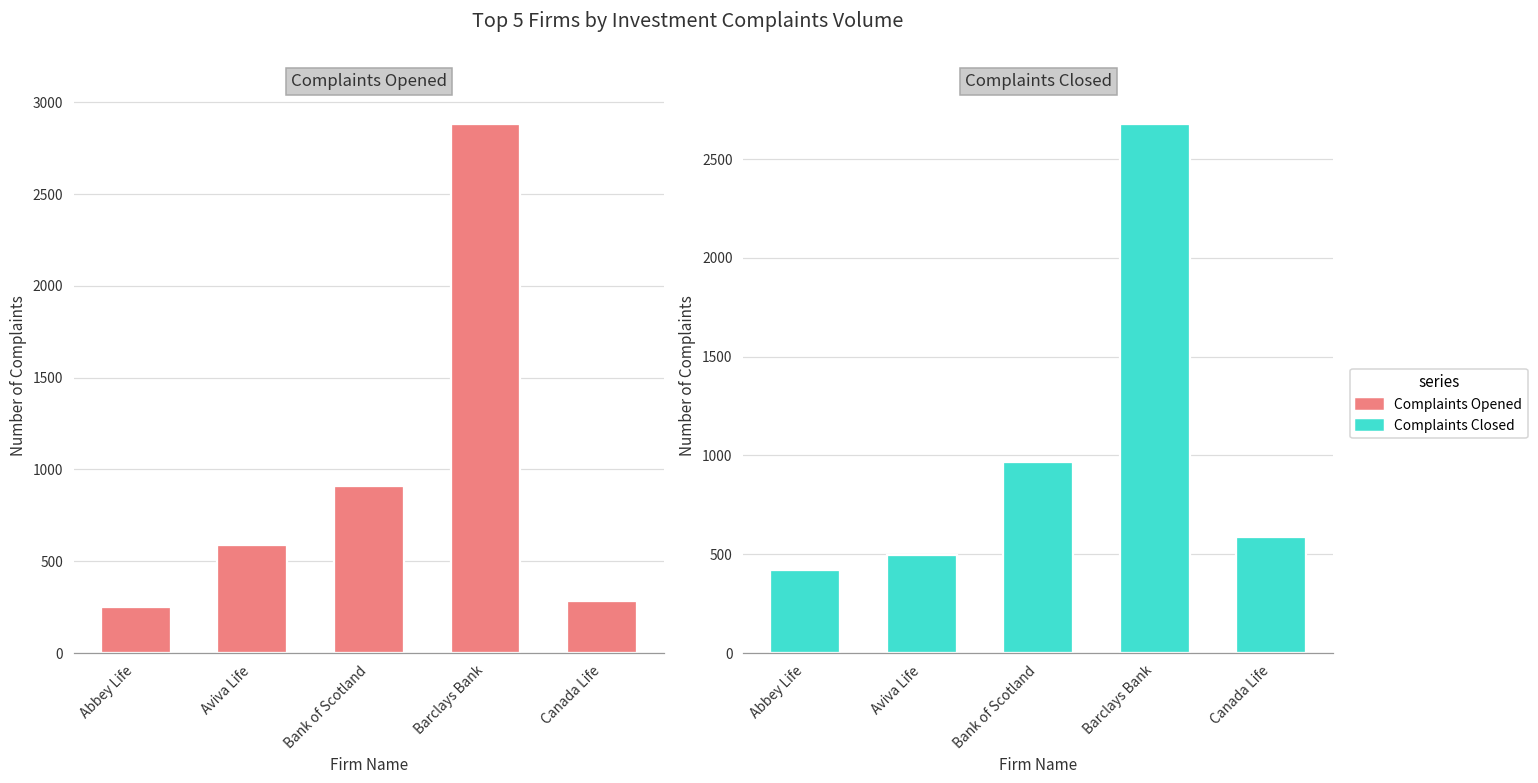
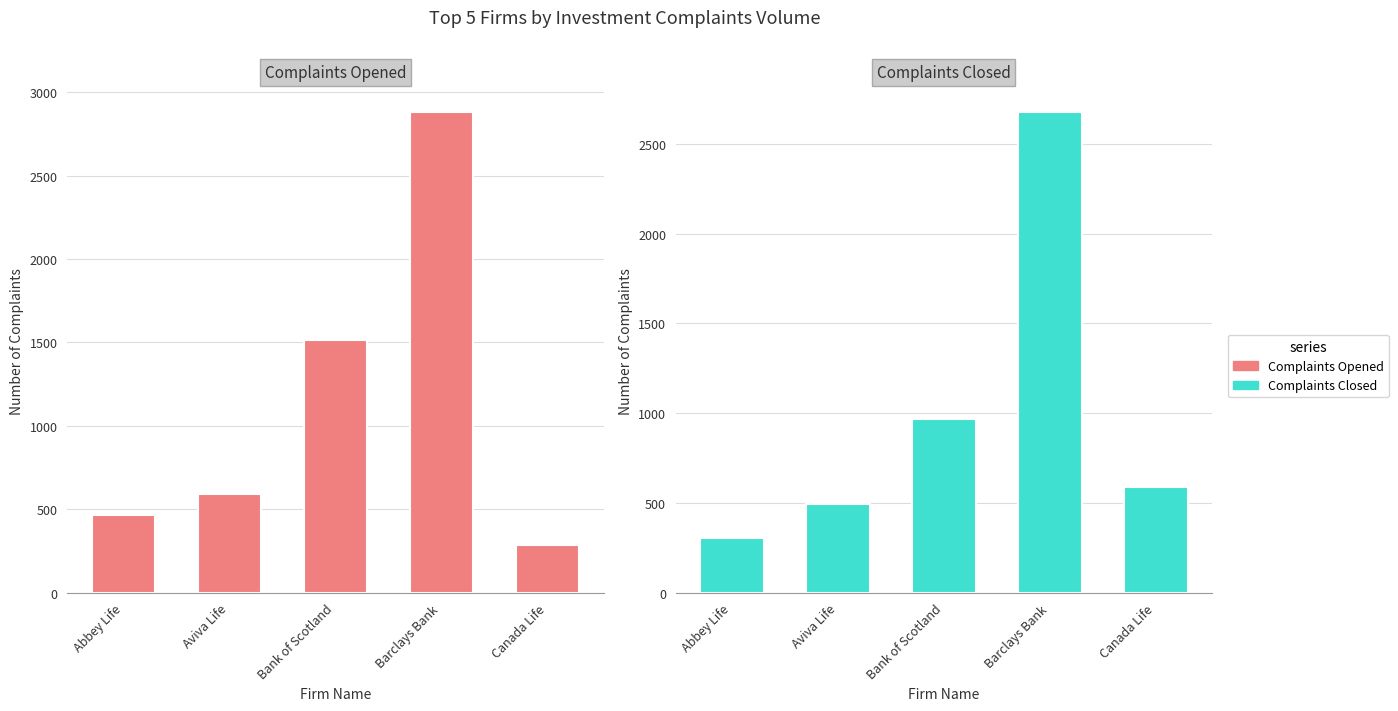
Complaints Opened, Abbey Life: 250 -> 460
Complaints Opened, Bank of Scotland: 910 -> 1510
Complaints Closed, Abbey Life: 420 -> 310
